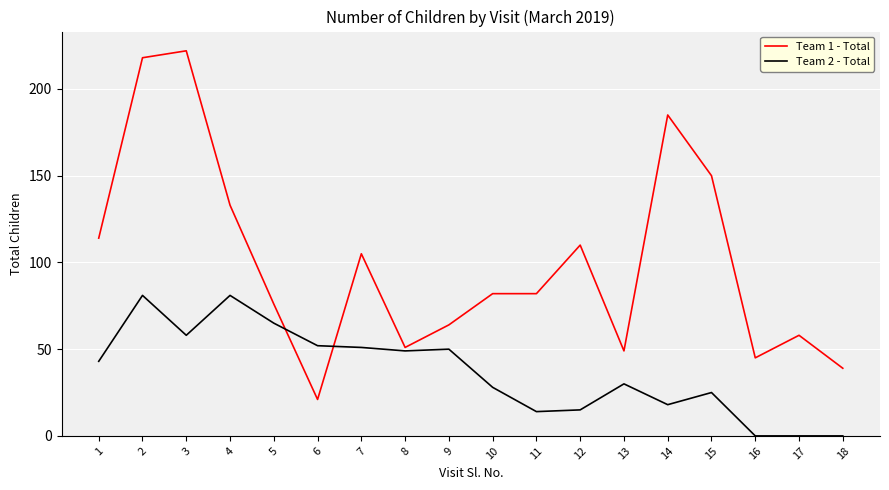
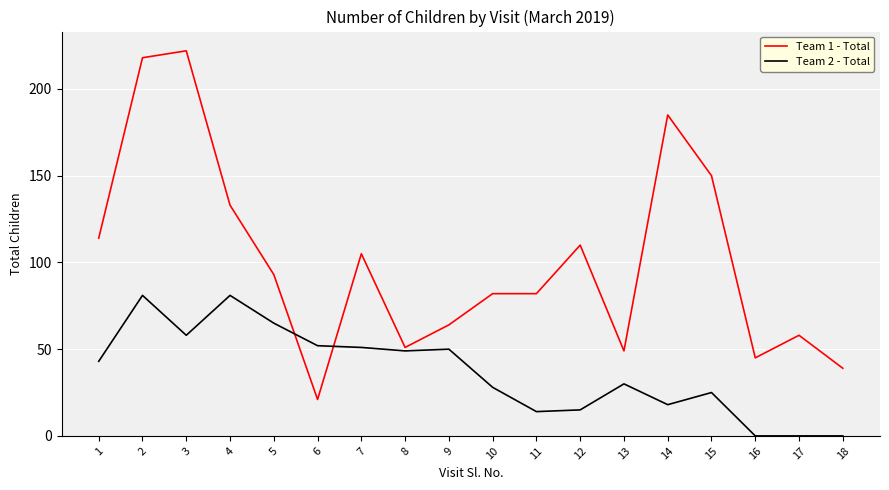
Team 1 - Total, 5: 76 -> 93
